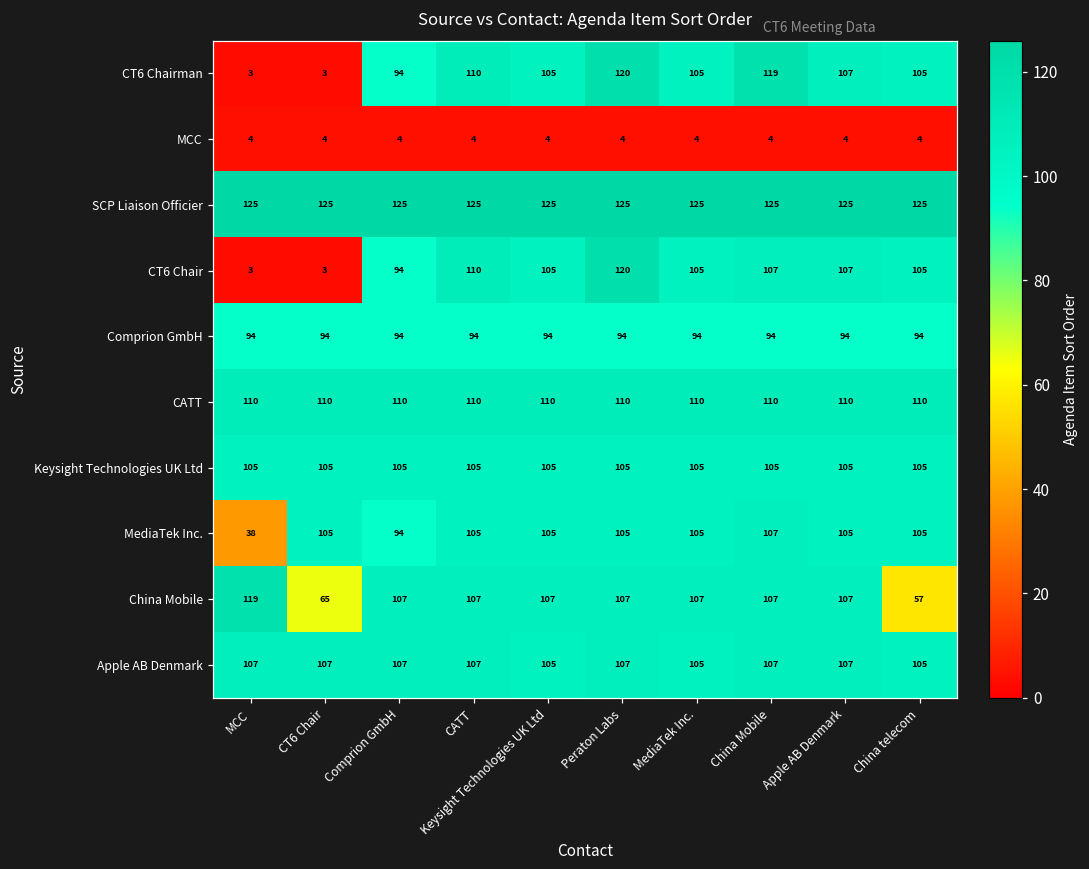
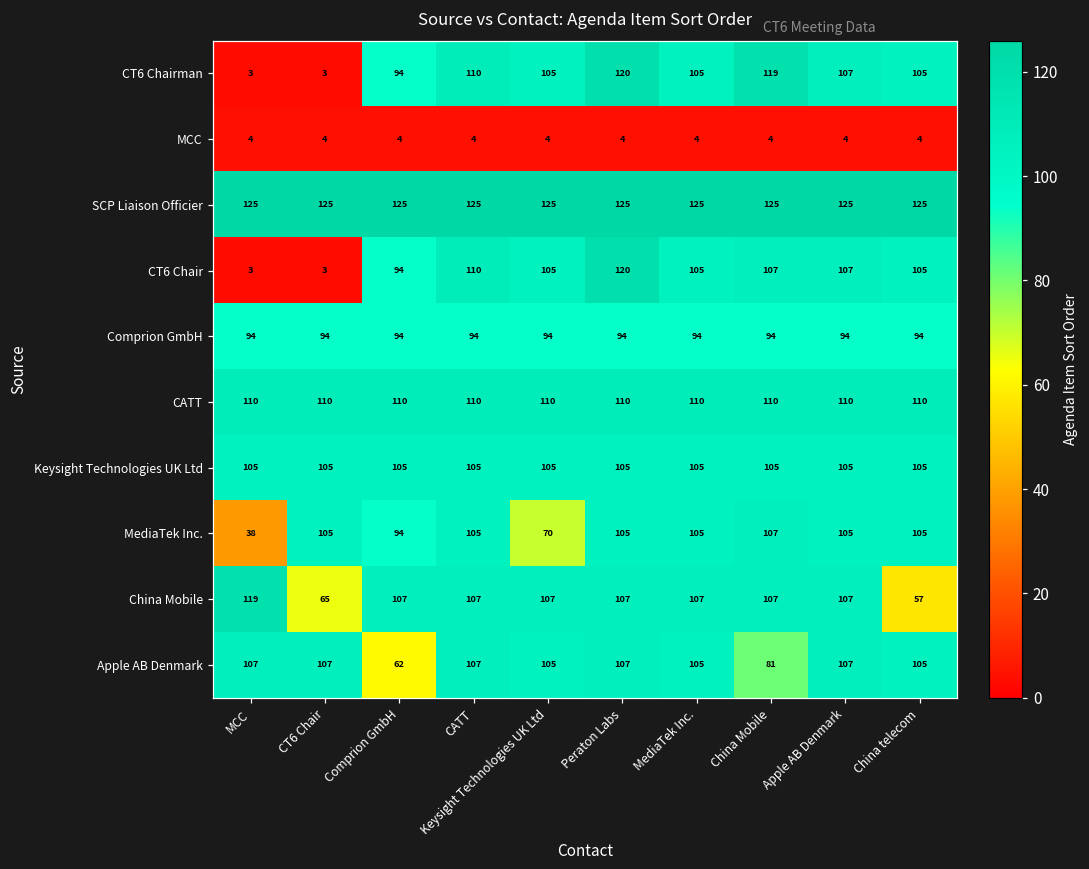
MediaTek Inc., Keysight Technologies UK Ltd: 105 -> 70
Apple AB Denmark, Comprion GmbH: 107 -> 62
Apple AB Denmark, China Mobile: 107 -> 81
